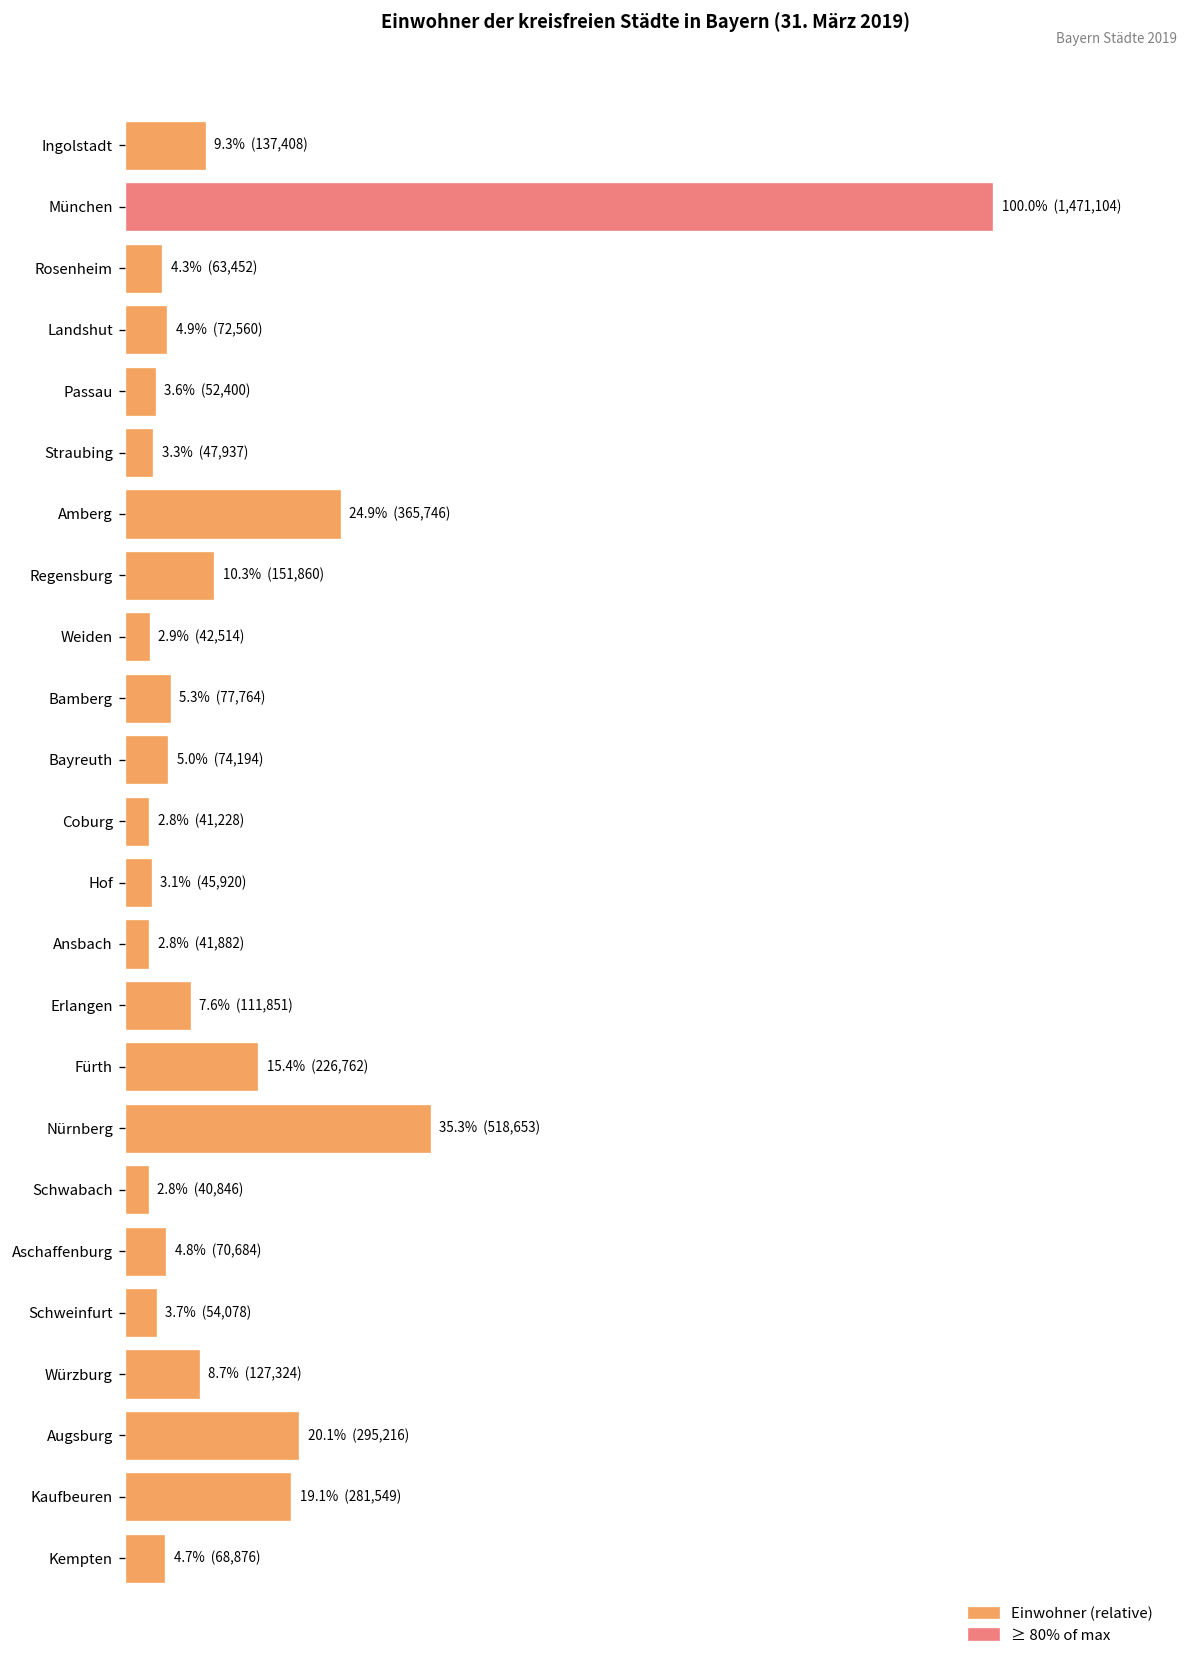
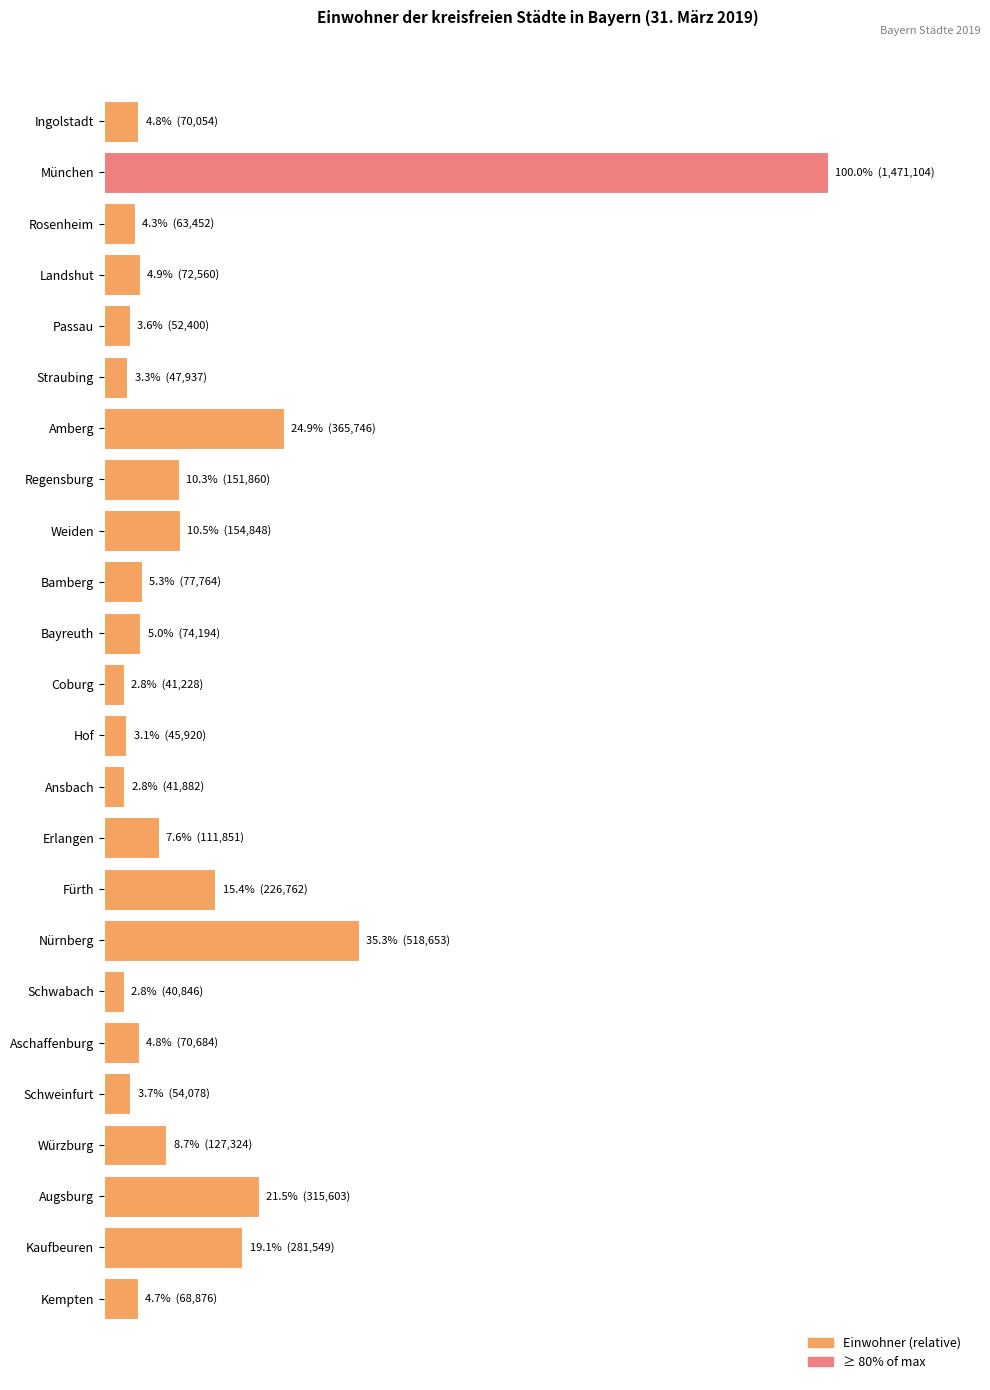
Ingolstadt: 9.3% (137,408) -> 4.8% (70,054)
Weiden: 2.9% (42,514) -> 10.5% (154,848)
Augsburg: 20.1% (295,216) -> 21.5% (315,603)
